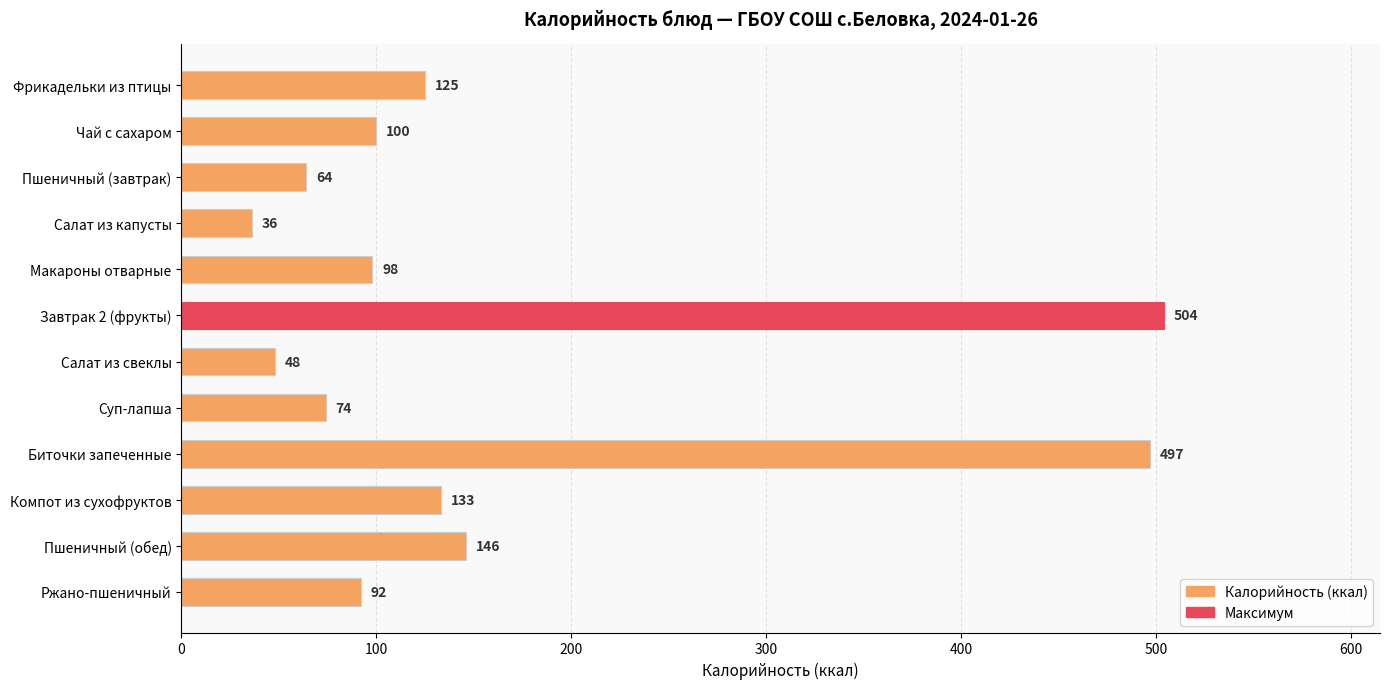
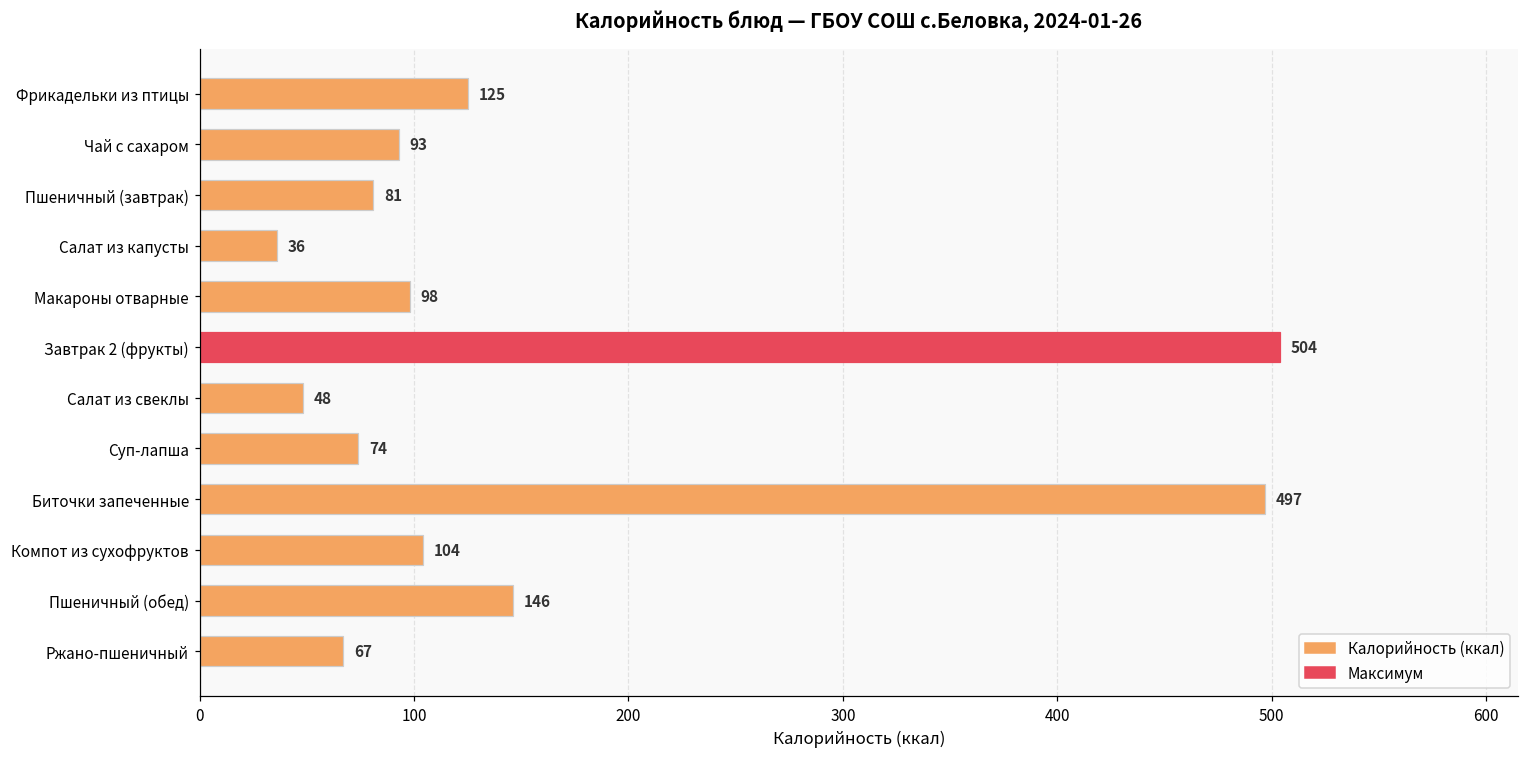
Чай с сахаром: 100 -> 93
Пшеничный (завтрак): 64 -> 81
Компот из сухофруктов: 133 -> 104
Ржано-пшеничный: 92 -> 67
